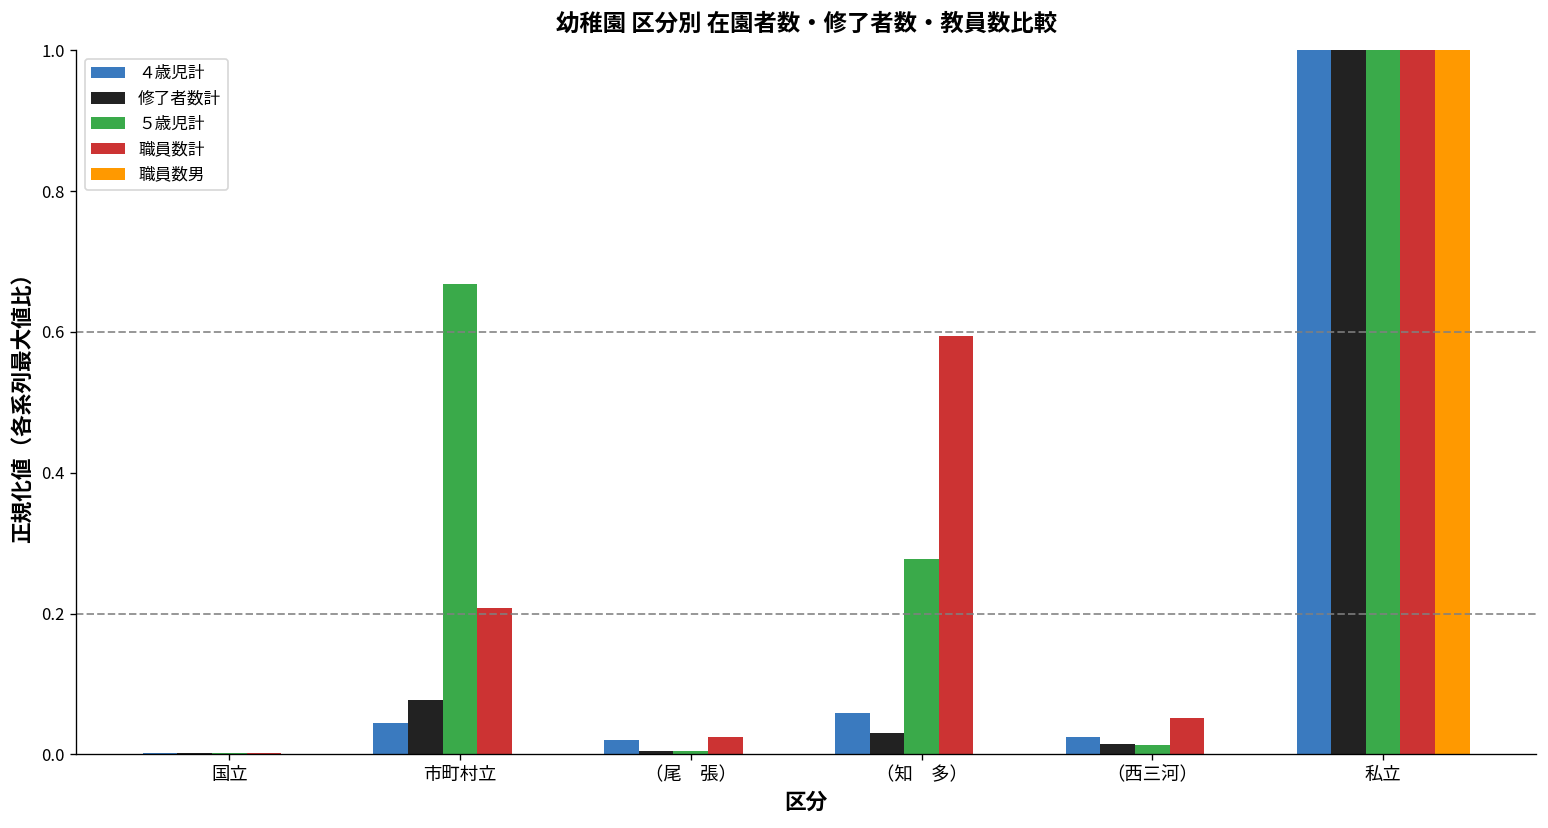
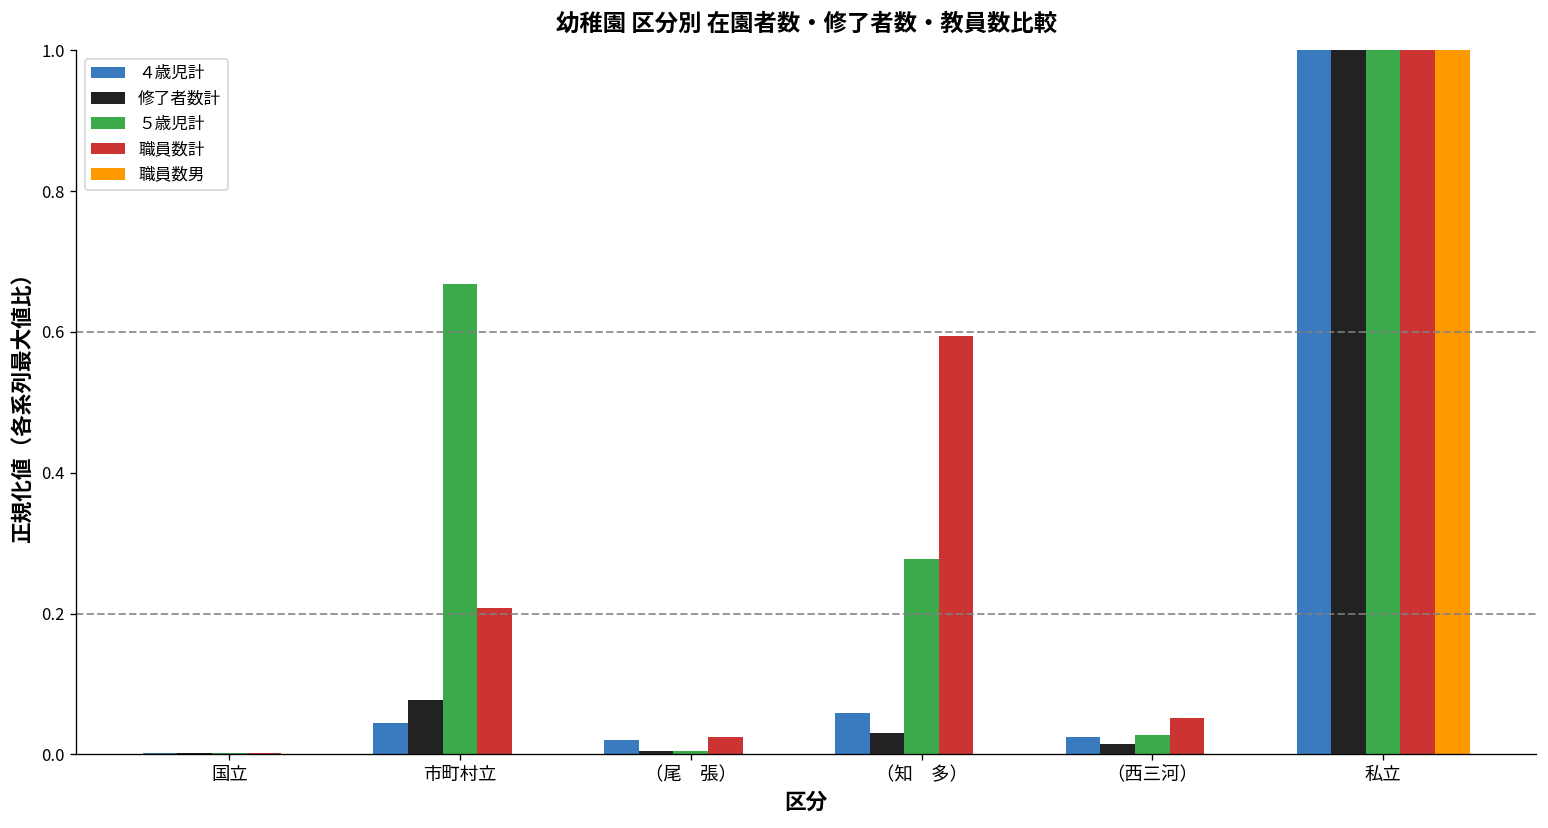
５歳児計, （西三河）: 0.01 -> 0.03
